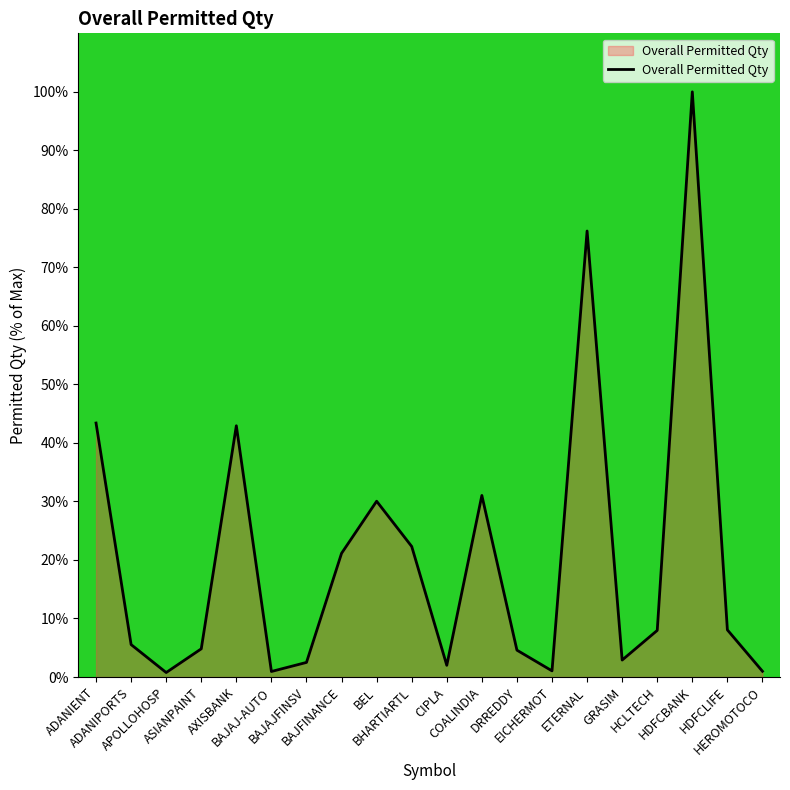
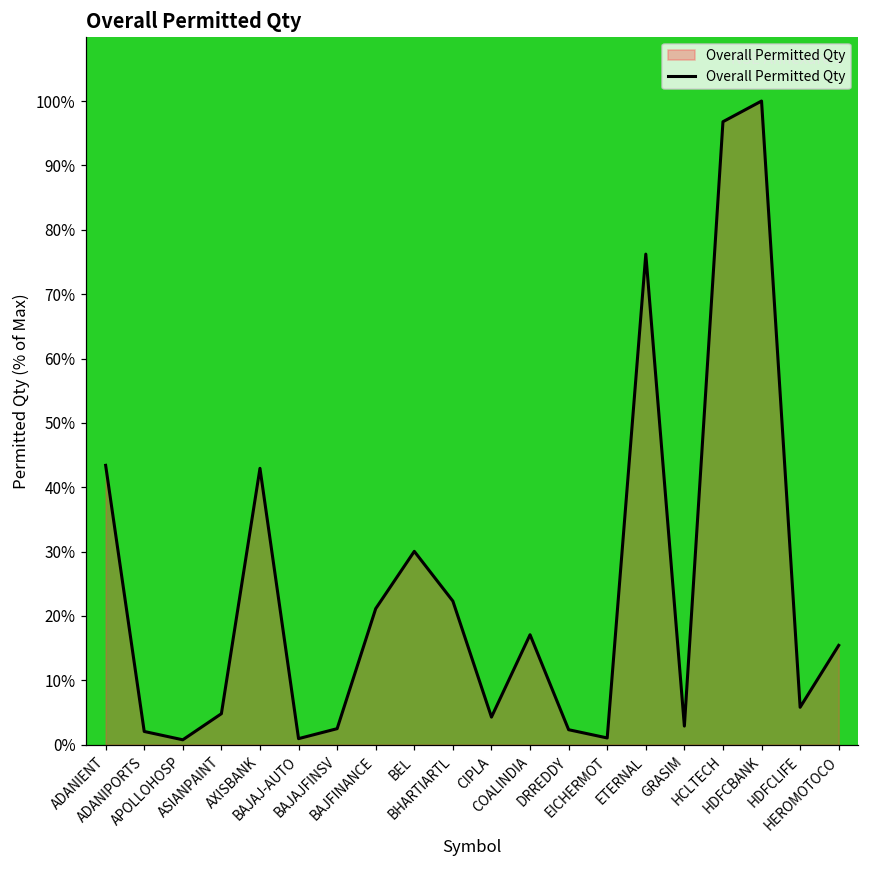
ADANIPORTS: 6% -> 2%
CIPLA: 2% -> 4%
COALINDIA: 31% -> 17%
DRREDDY: 5% -> 2%
HCLTECH: 8% -> 97%
HDFCLIFE: 8% -> 6%
HEROMOTOCO: 1% -> 15%
